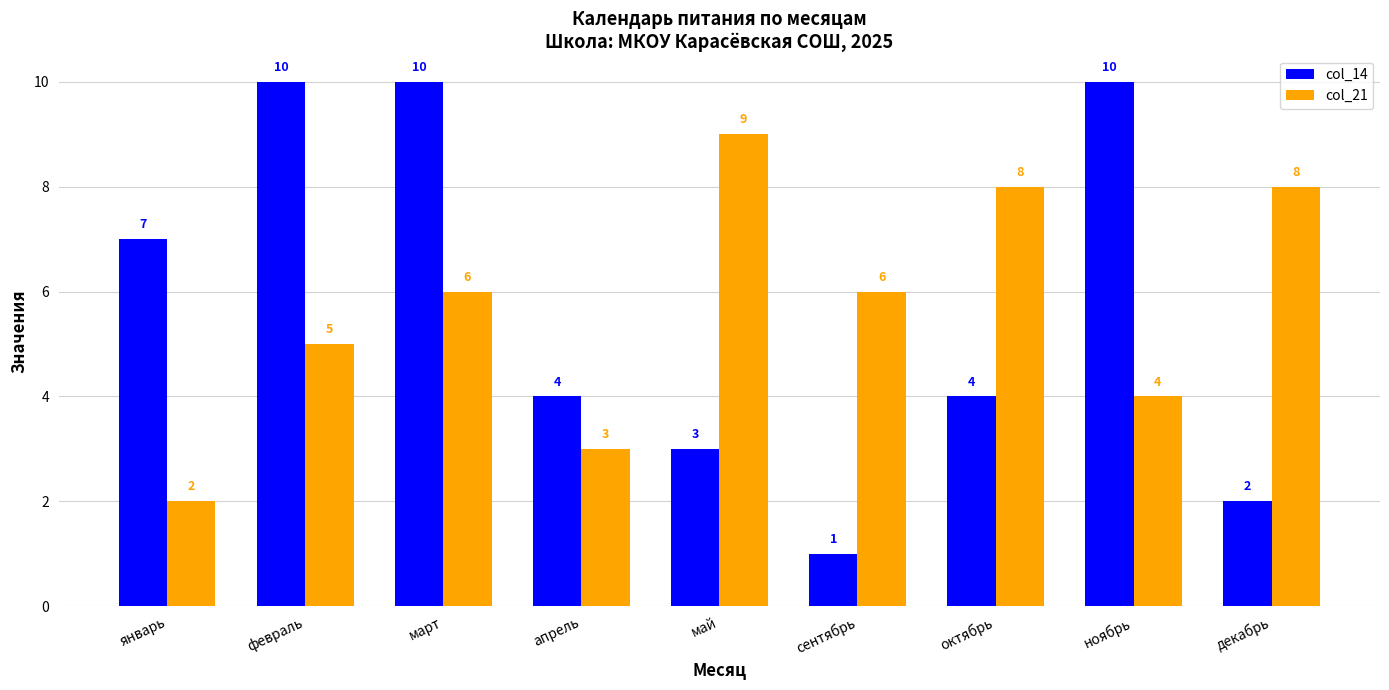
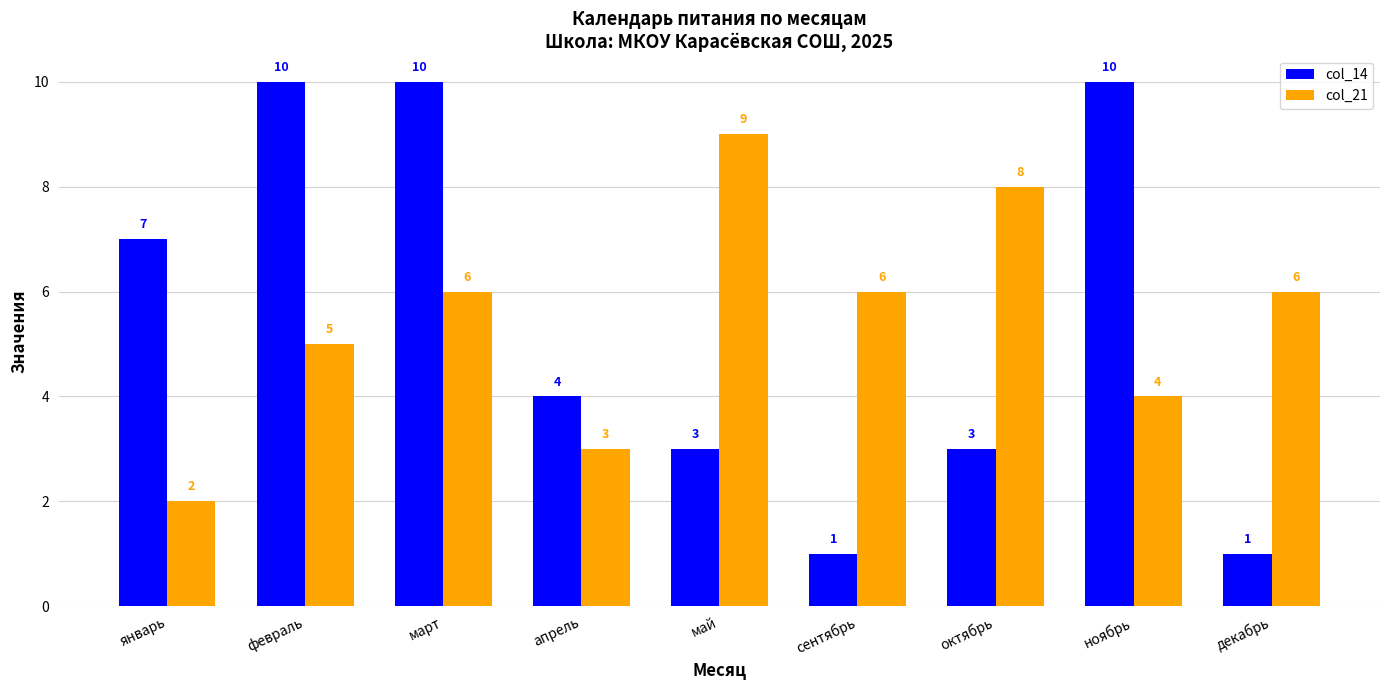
col_14, октябрь: 4 -> 3
col_14, декабрь: 2 -> 1
col_21, декабрь: 8 -> 6
